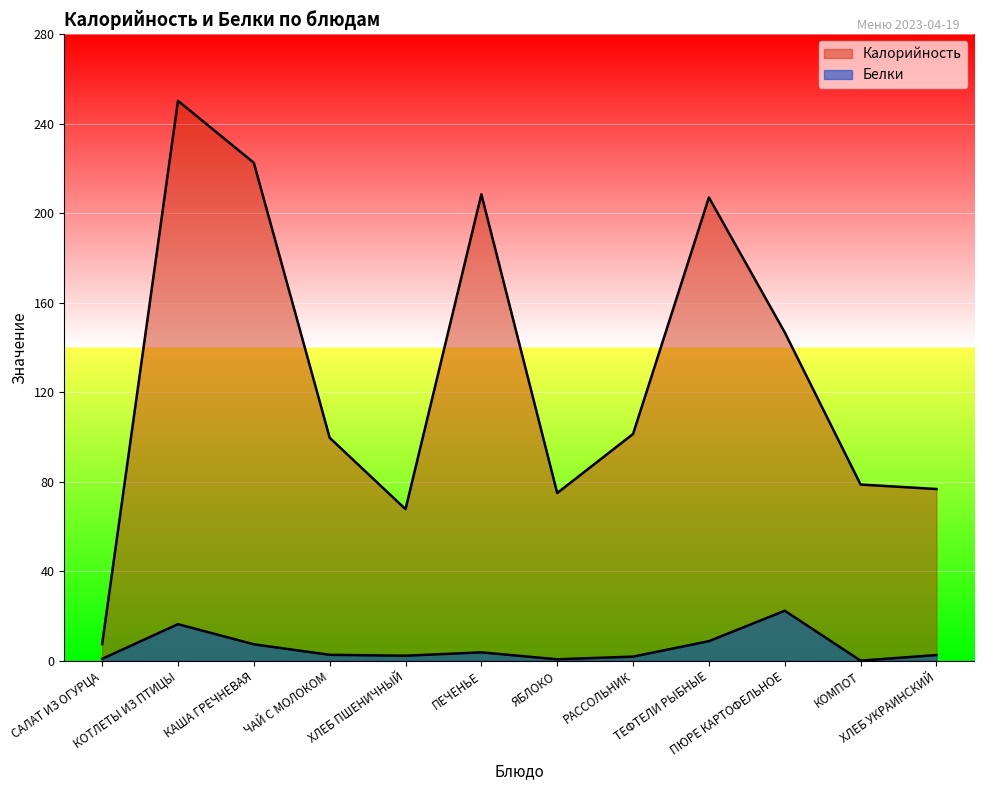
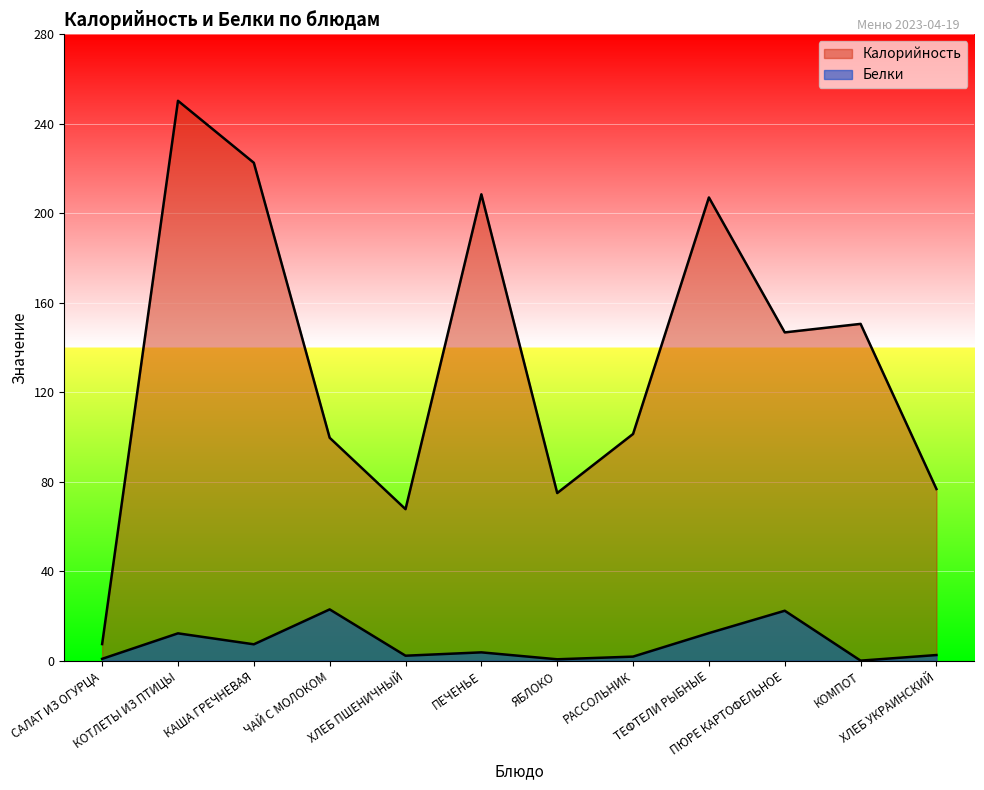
Белки, КОТЛЕТЫ ИЗ ПТИЦЫ: 16 -> 12
Белки, ЧАЙ С МОЛОКОМ: 3 -> 23
Белки, ТЕФТЕЛИ РЫБНЫЕ: 9 -> 12
Калорийность, КОМПОТ: 79 -> 151
